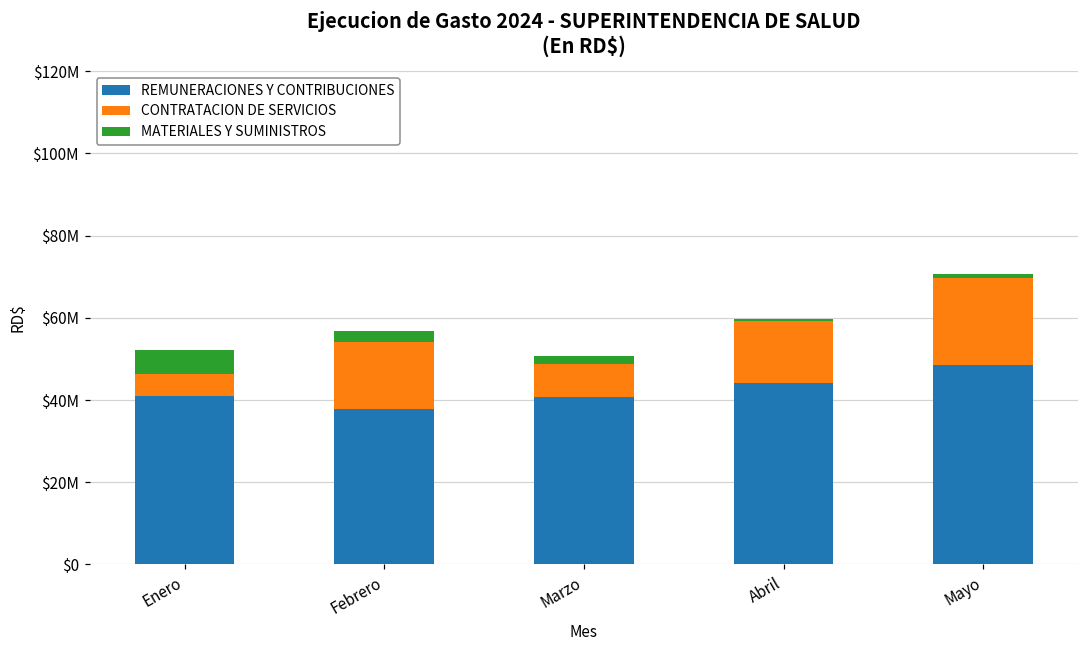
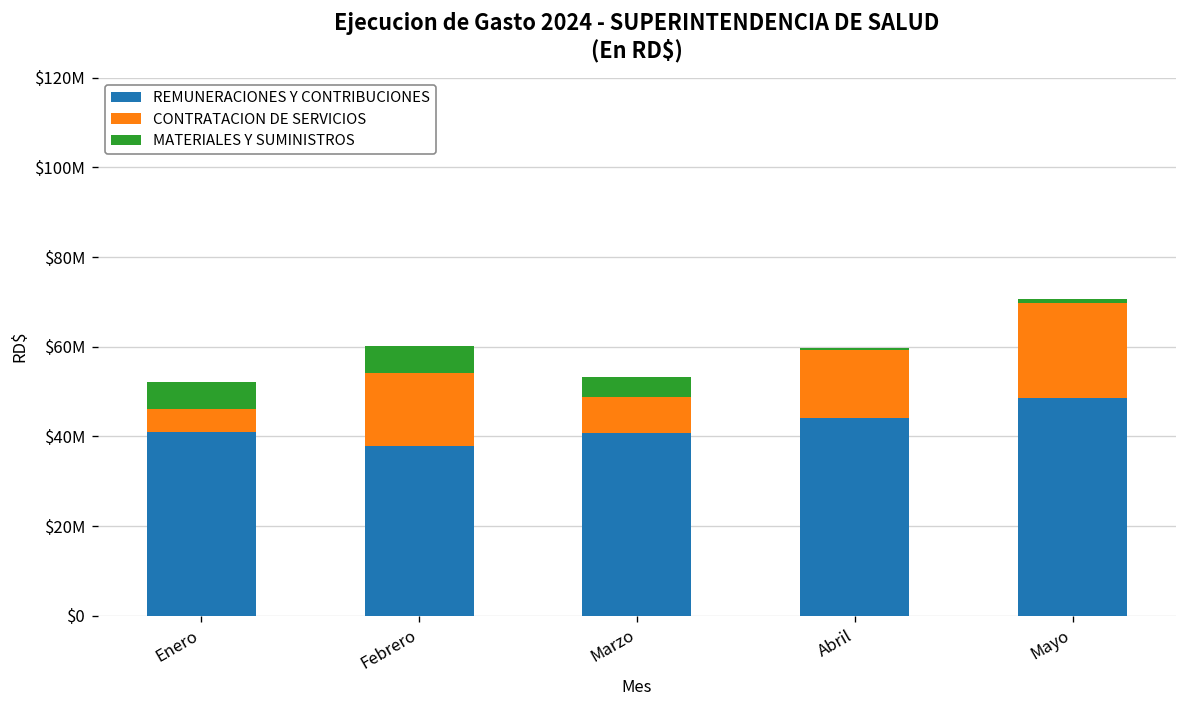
MATERIALES Y SUMINISTROS, Febrero: $2000000 -> $6000000
MATERIALES Y SUMINISTROS, Marzo: $2000000 -> $5000000
